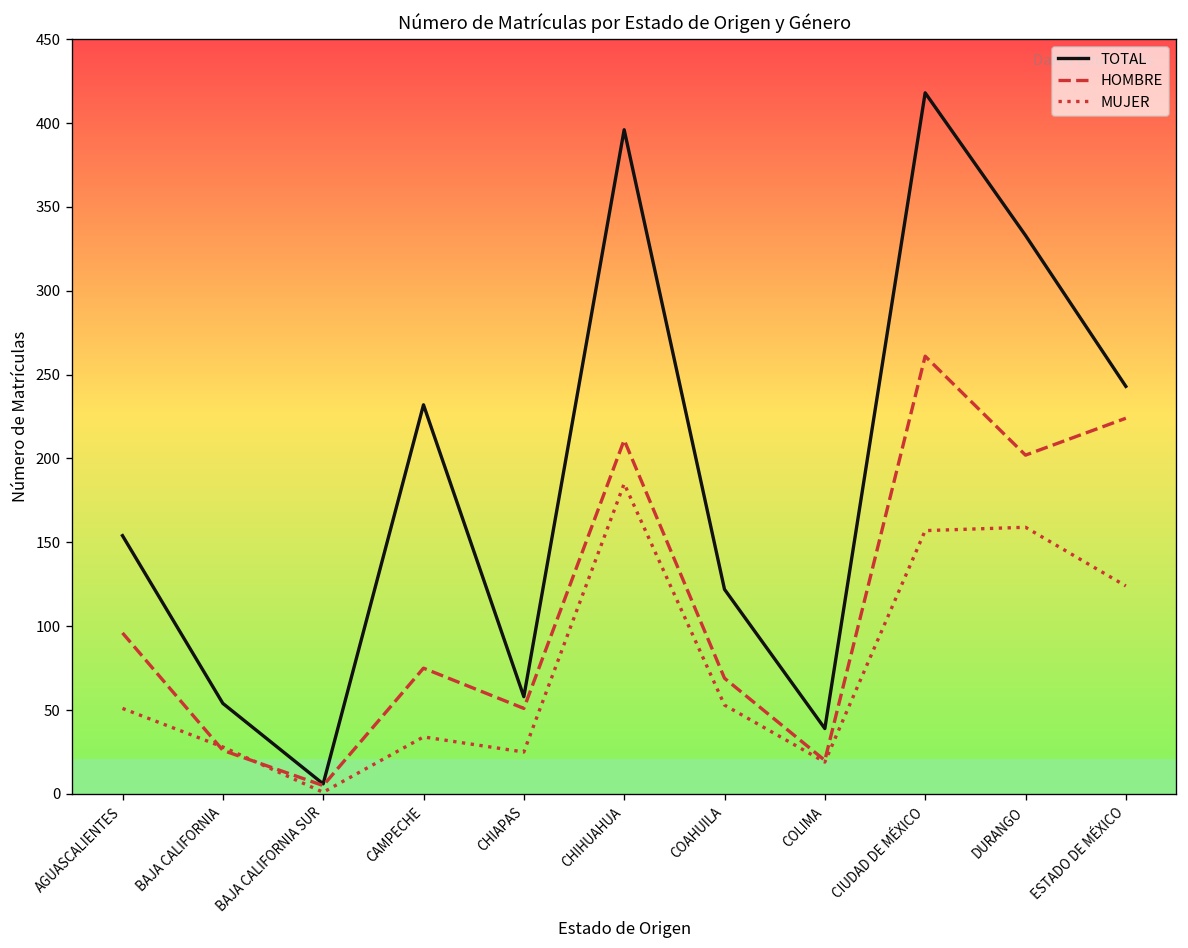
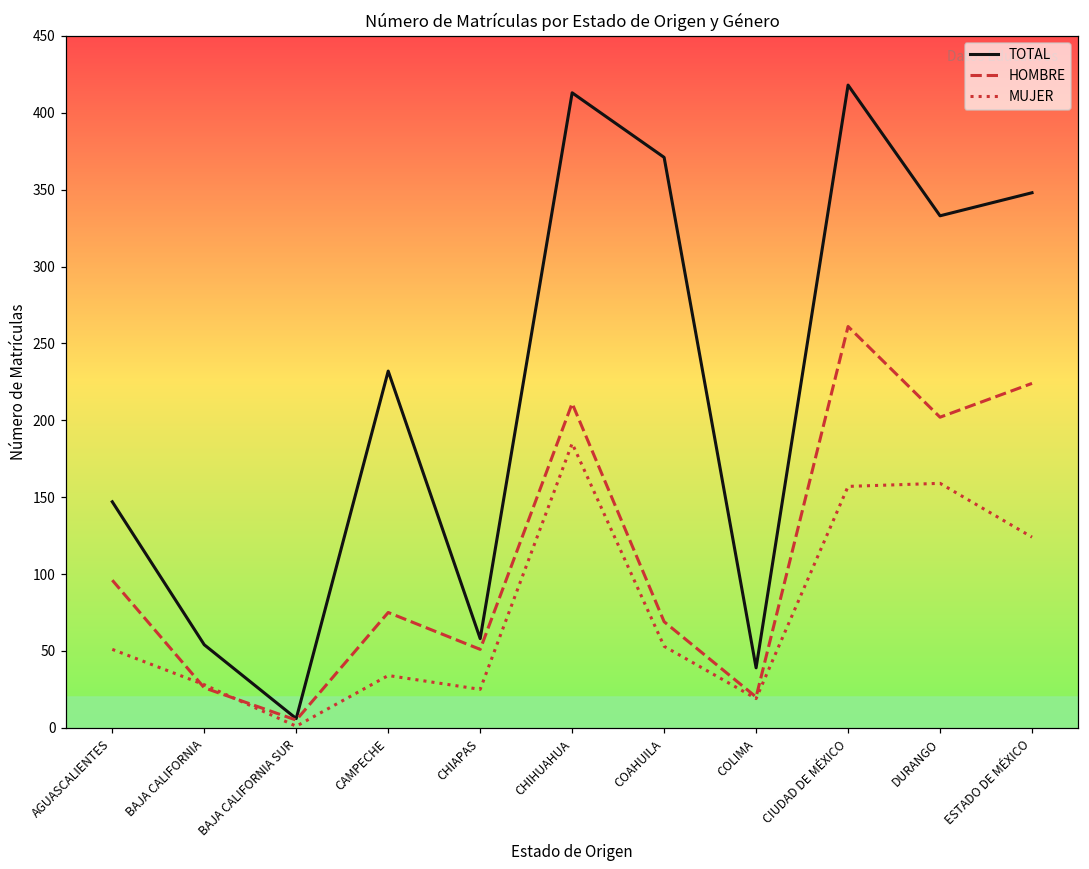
TOTAL, AGUASCALIENTES: 154 -> 147
TOTAL, CHIHUAHUA: 396 -> 413
TOTAL, COAHUILA: 122 -> 371
TOTAL, ESTADO DE MÉXICO: 243 -> 348
